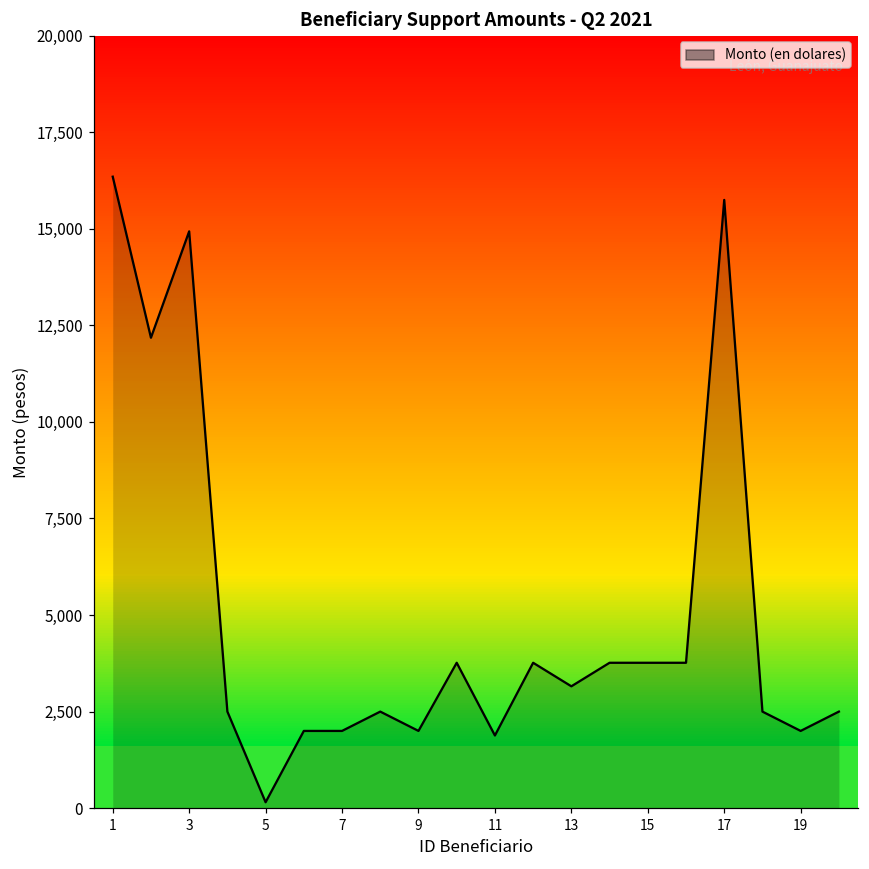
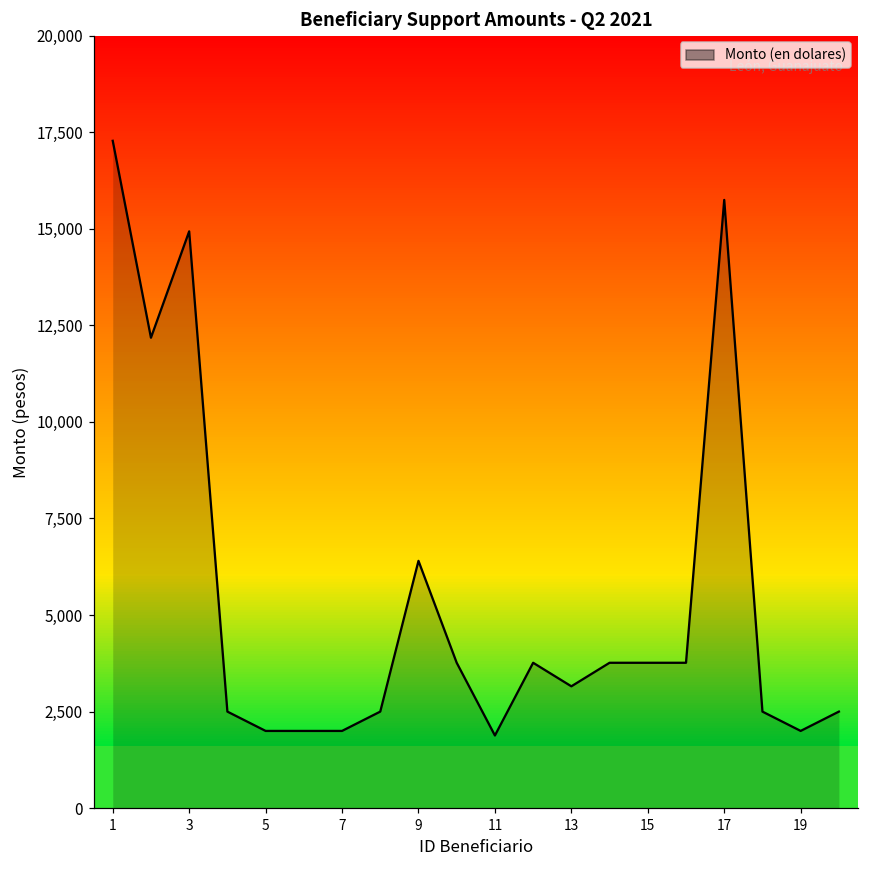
Monto (en dolares), 1: 16,300 -> 17,300
Monto (en dolares), 5: 200 -> 2,000
Monto (en dolares), 9: 2,000 -> 6,400
